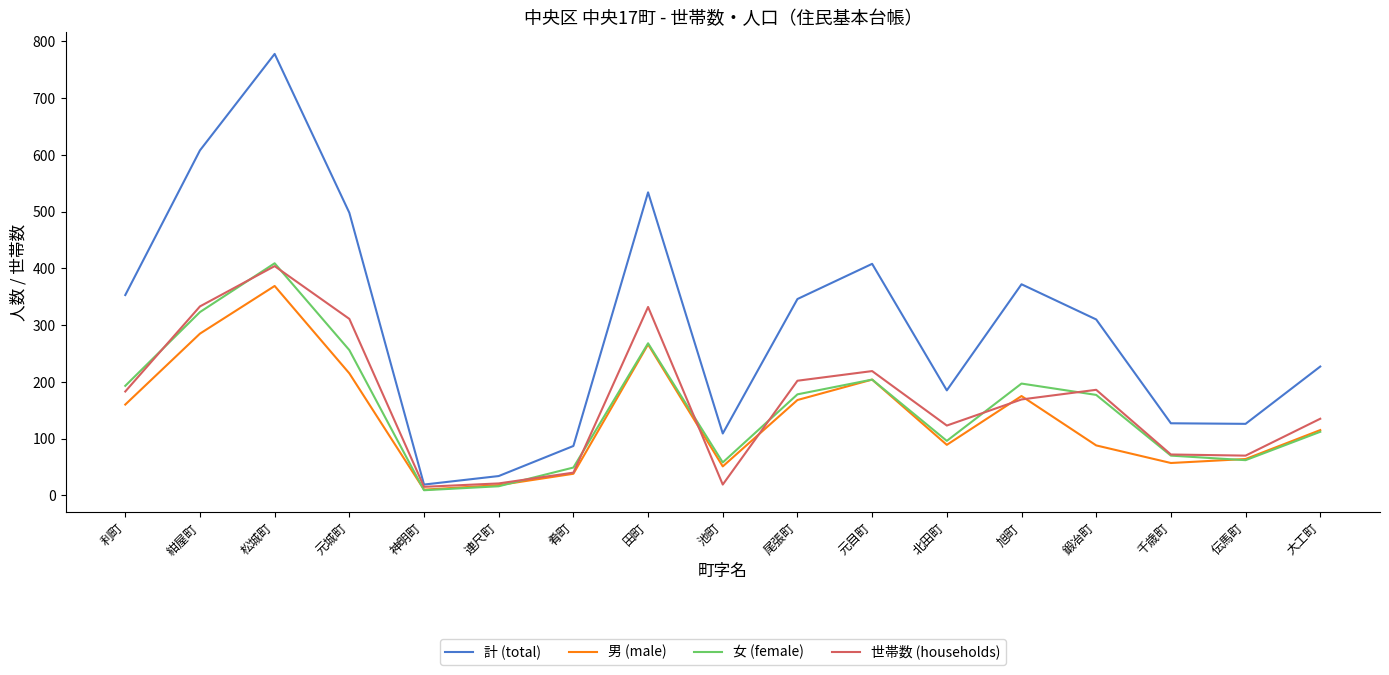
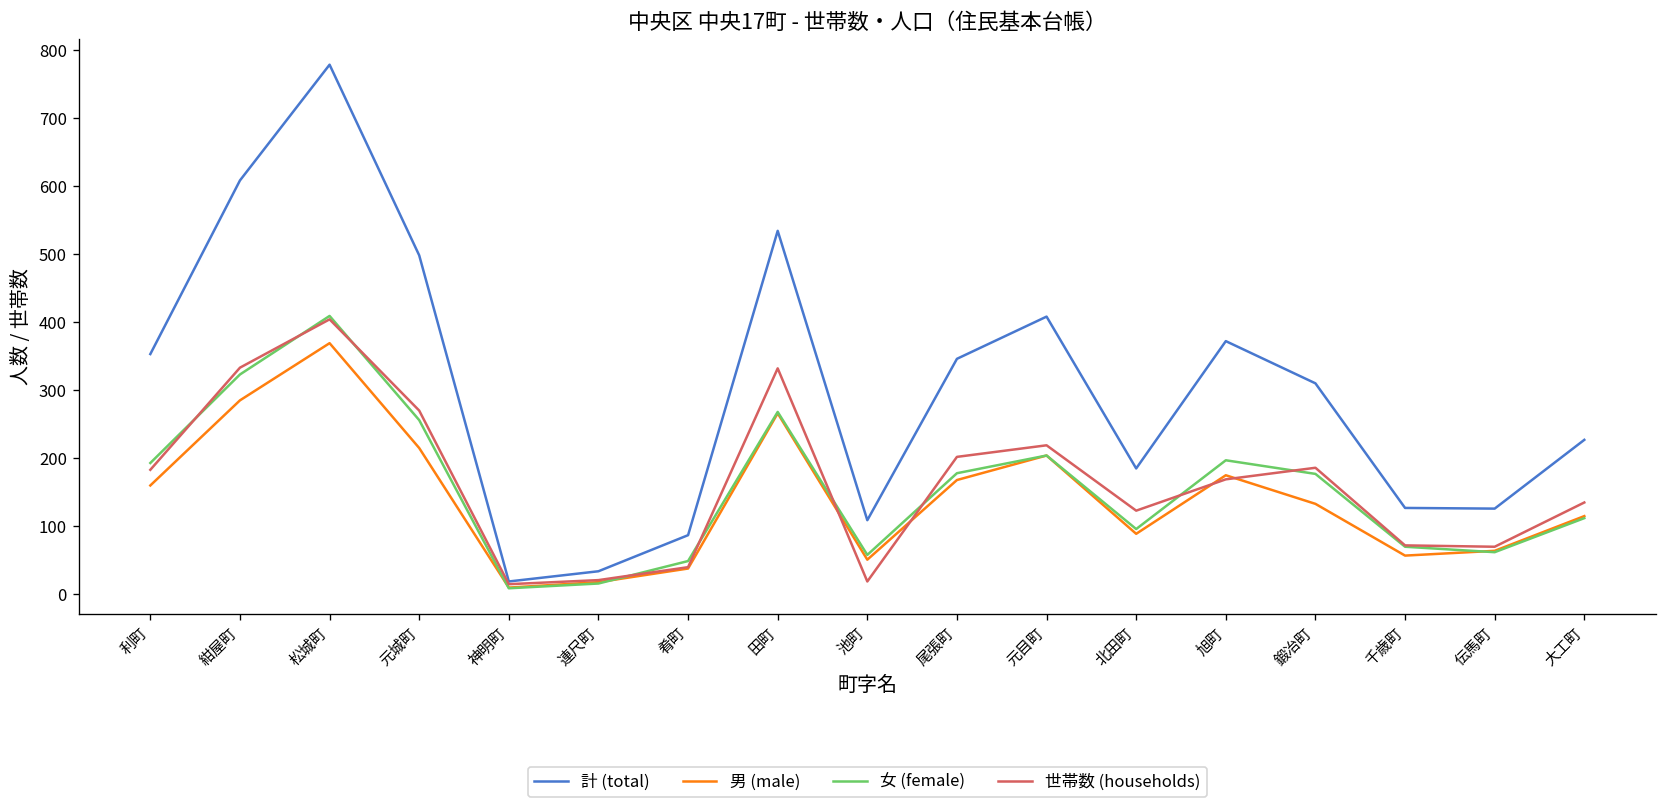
世帯数 (households), 元城町: 310 -> 270
男 (male), 鍛冶町: 90 -> 130
